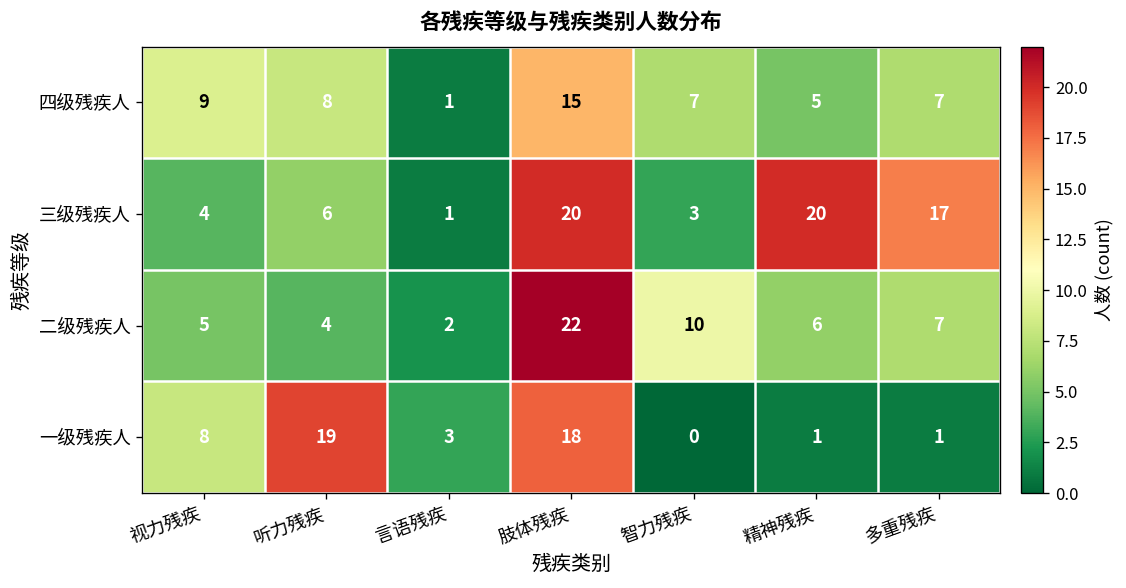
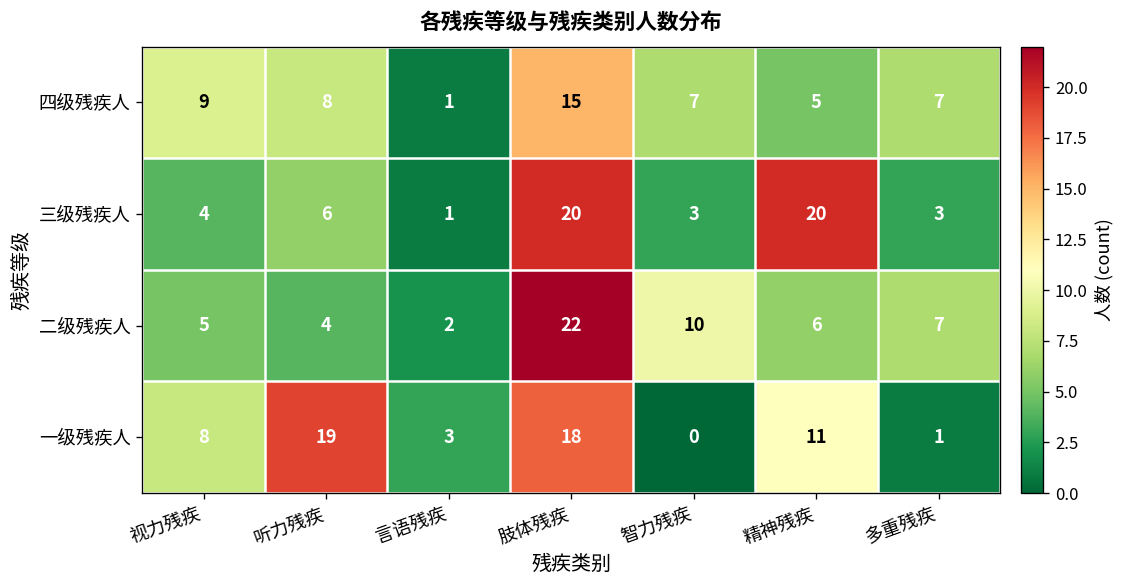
三级残疾人, 多重残疾: 17 -> 3
一级残疾人, 精神残疾: 1 -> 11
